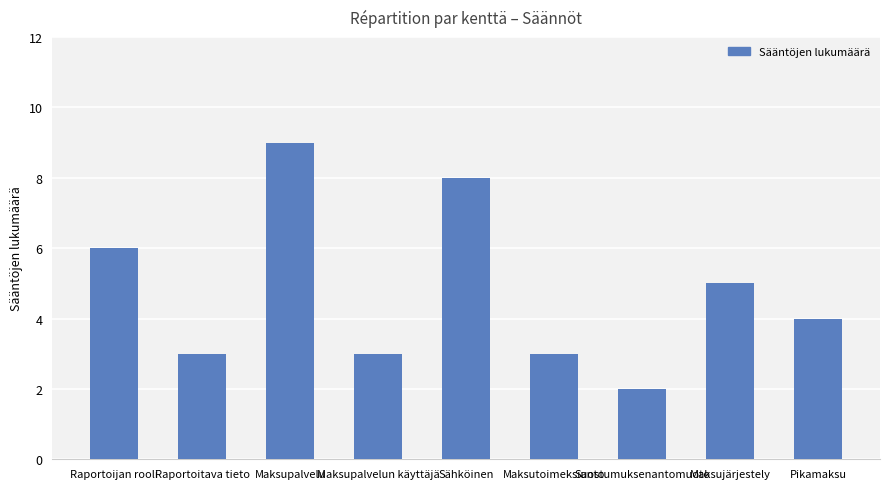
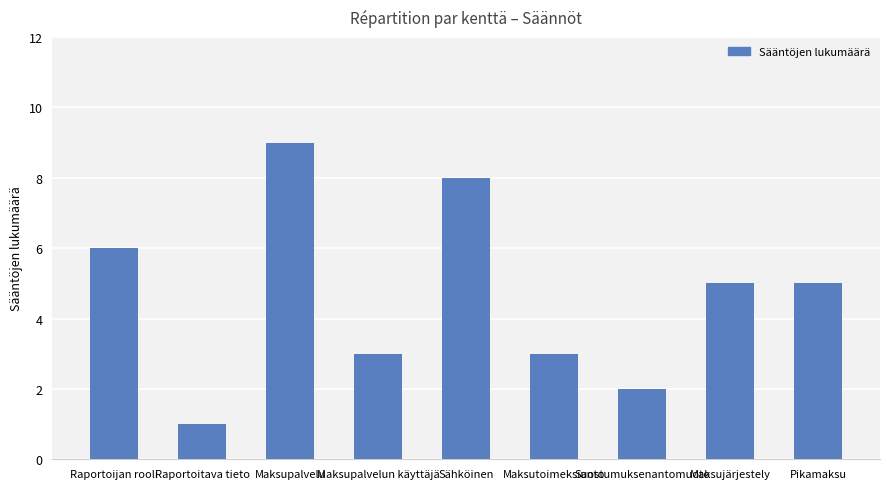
Raportoitava tieto: 3 -> 1
Pikamaksu: 4 -> 5
